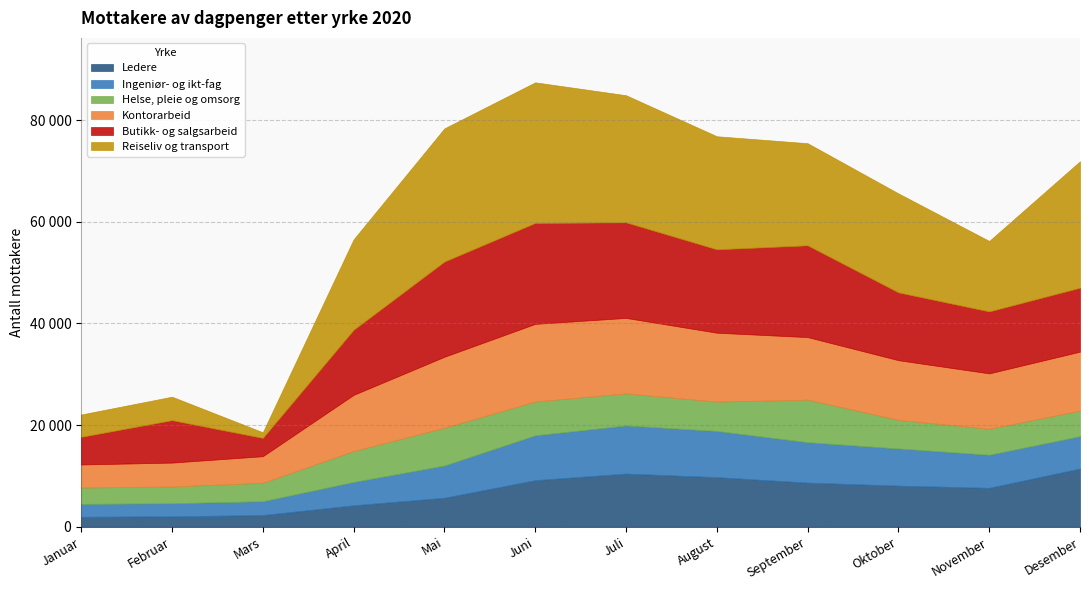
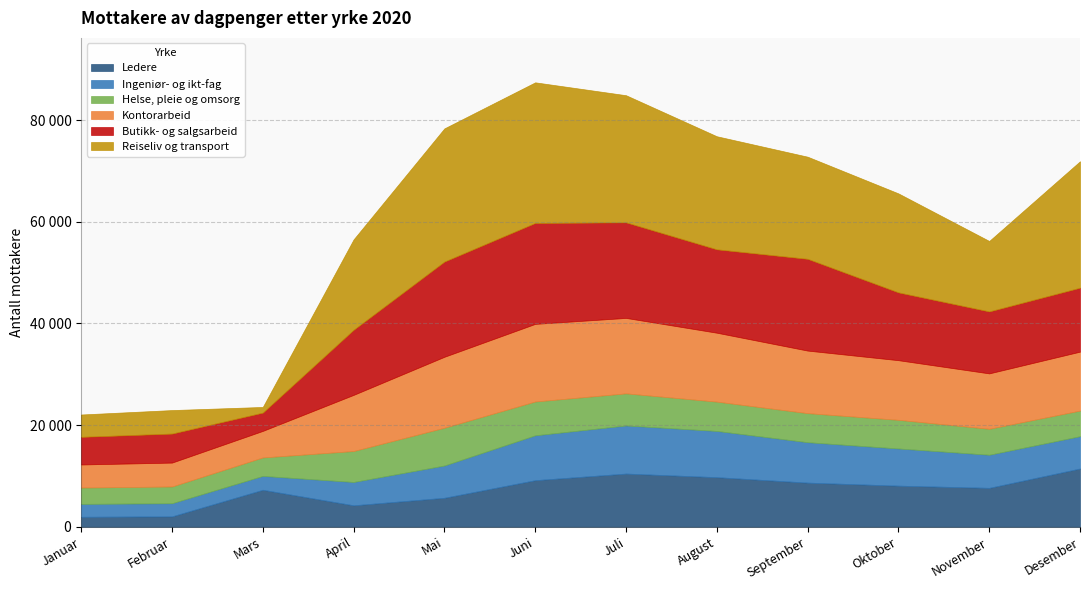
Butikk- og salgsarbeid, Februar: 8000 -> 6000
Ledere, Mars: 2000 -> 7000
Helse, pleie og omsorg, September: 8000 -> 6000
